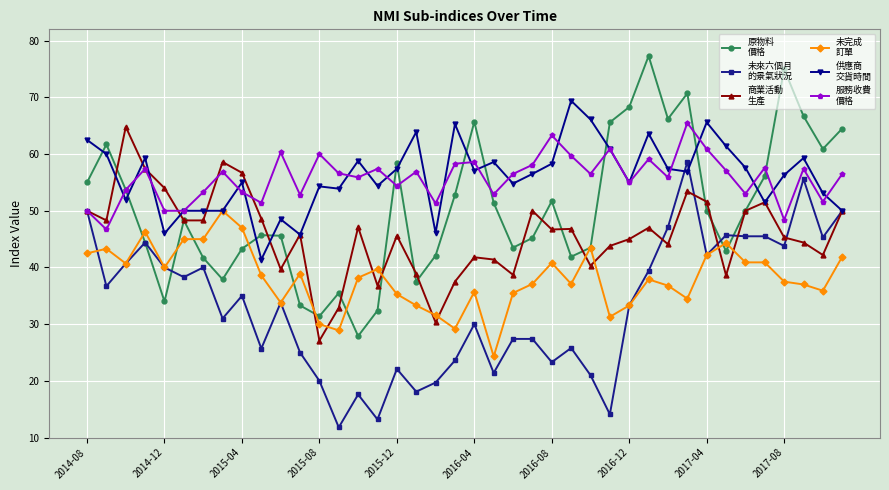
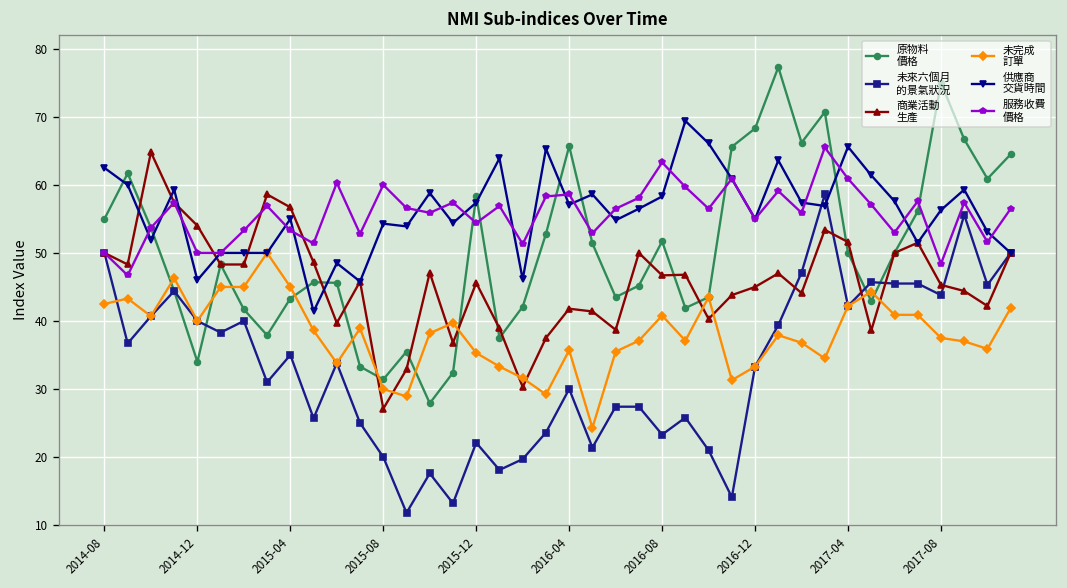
未完成 訂單, 2015-04: 47 -> 45
